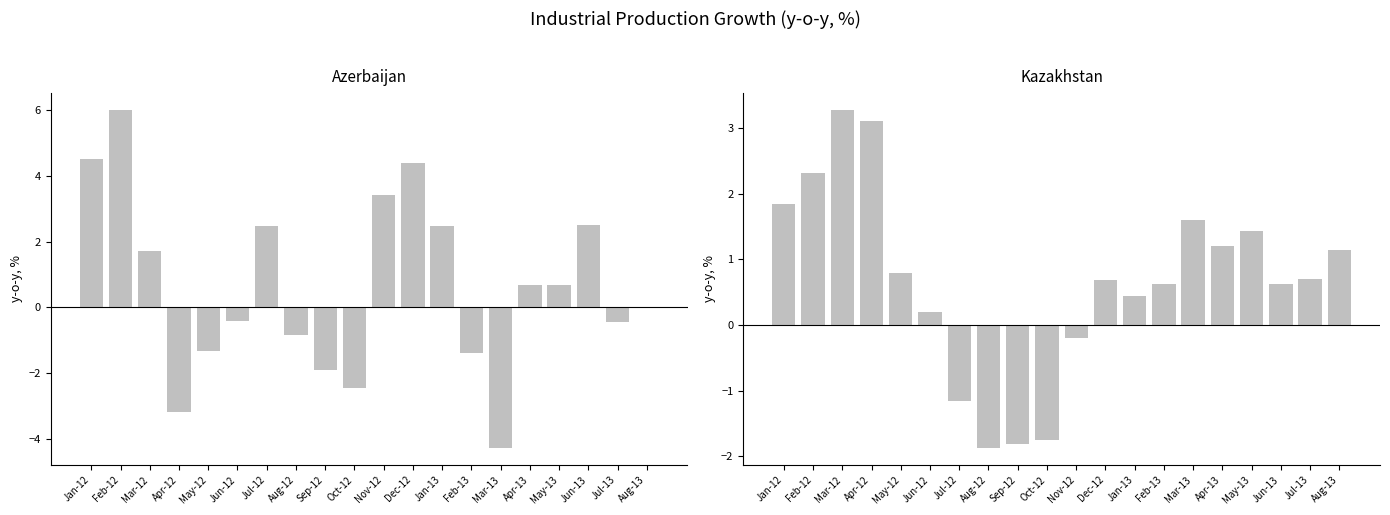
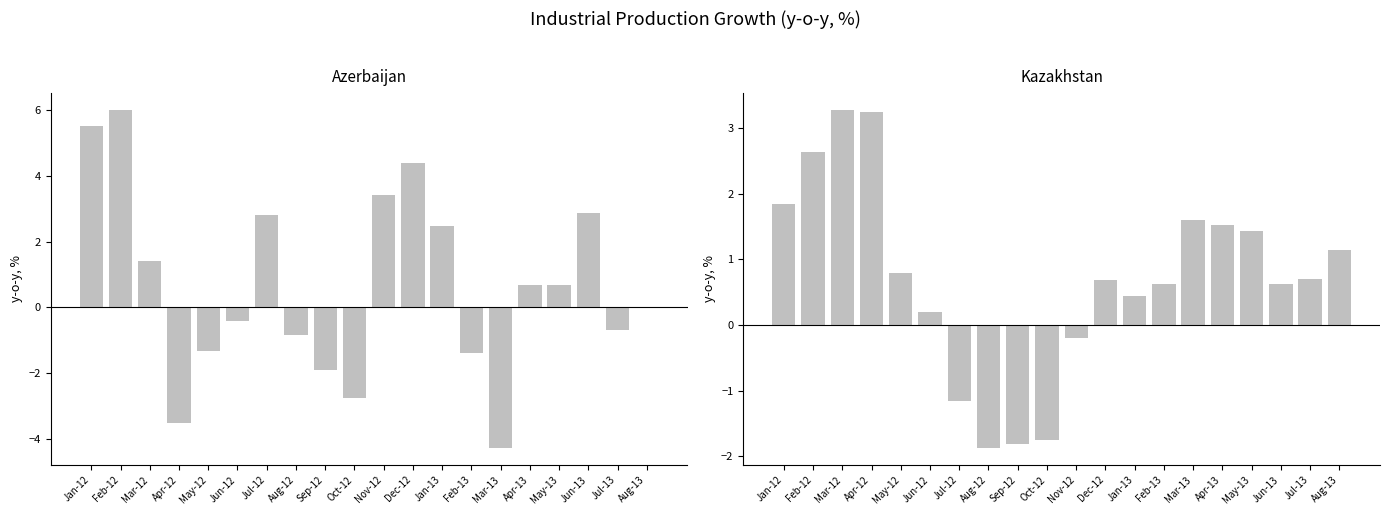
Azerbaijan, Jan-12: 4.5 -> 5.5
Azerbaijan, Mar-12: 1.7 -> 1.4
Azerbaijan, Apr-12: -3.2 -> -3.5
Azerbaijan, Jul-12: 2.5 -> 2.8
Azerbaijan, Oct-12: -2.5 -> -2.7
Azerbaijan, Jun-13: 2.5 -> 2.9
Azerbaijan, Jul-13: -0.4 -> -0.7
Kazakhstan, Feb-12: 2.3 -> 2.6
Kazakhstan, Apr-12: 3.1 -> 3.2
Kazakhstan, Apr-13: 1.2 -> 1.5
